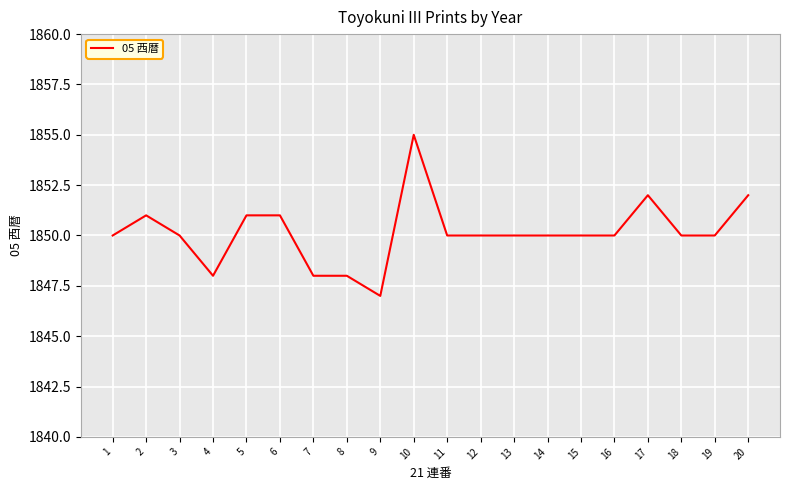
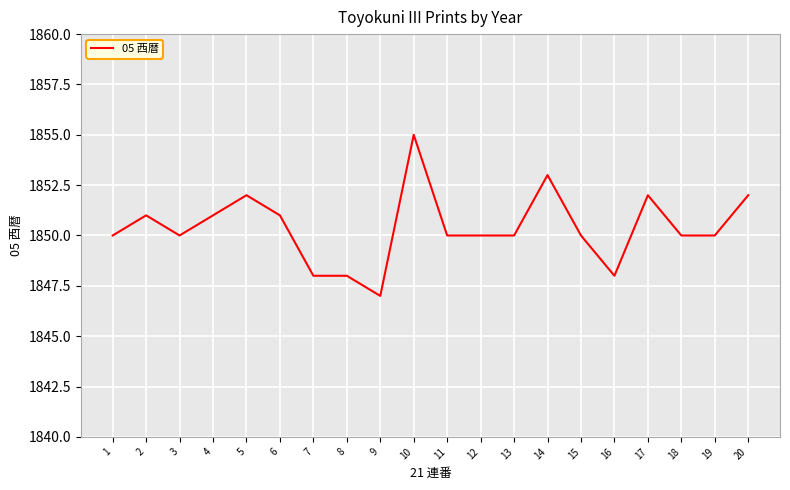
4: 1848 -> 1851
5: 1851 -> 1852
14: 1850 -> 1853
16: 1850 -> 1848
